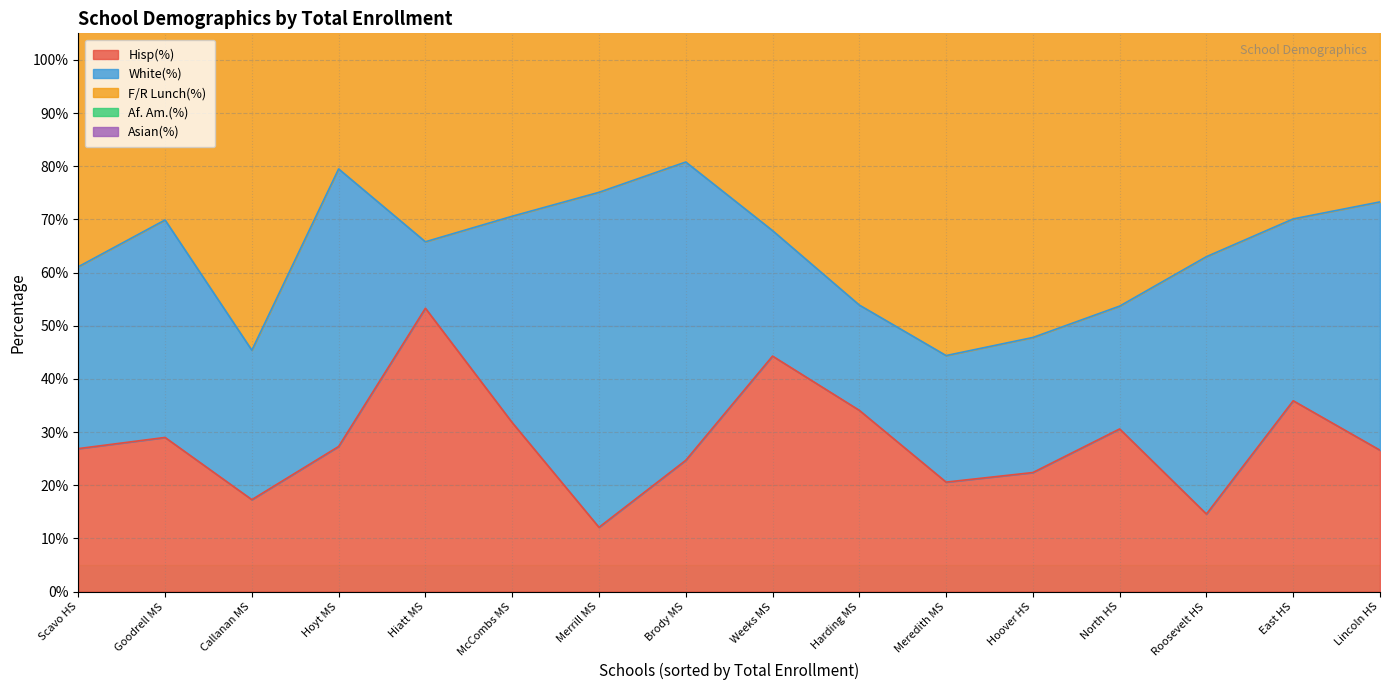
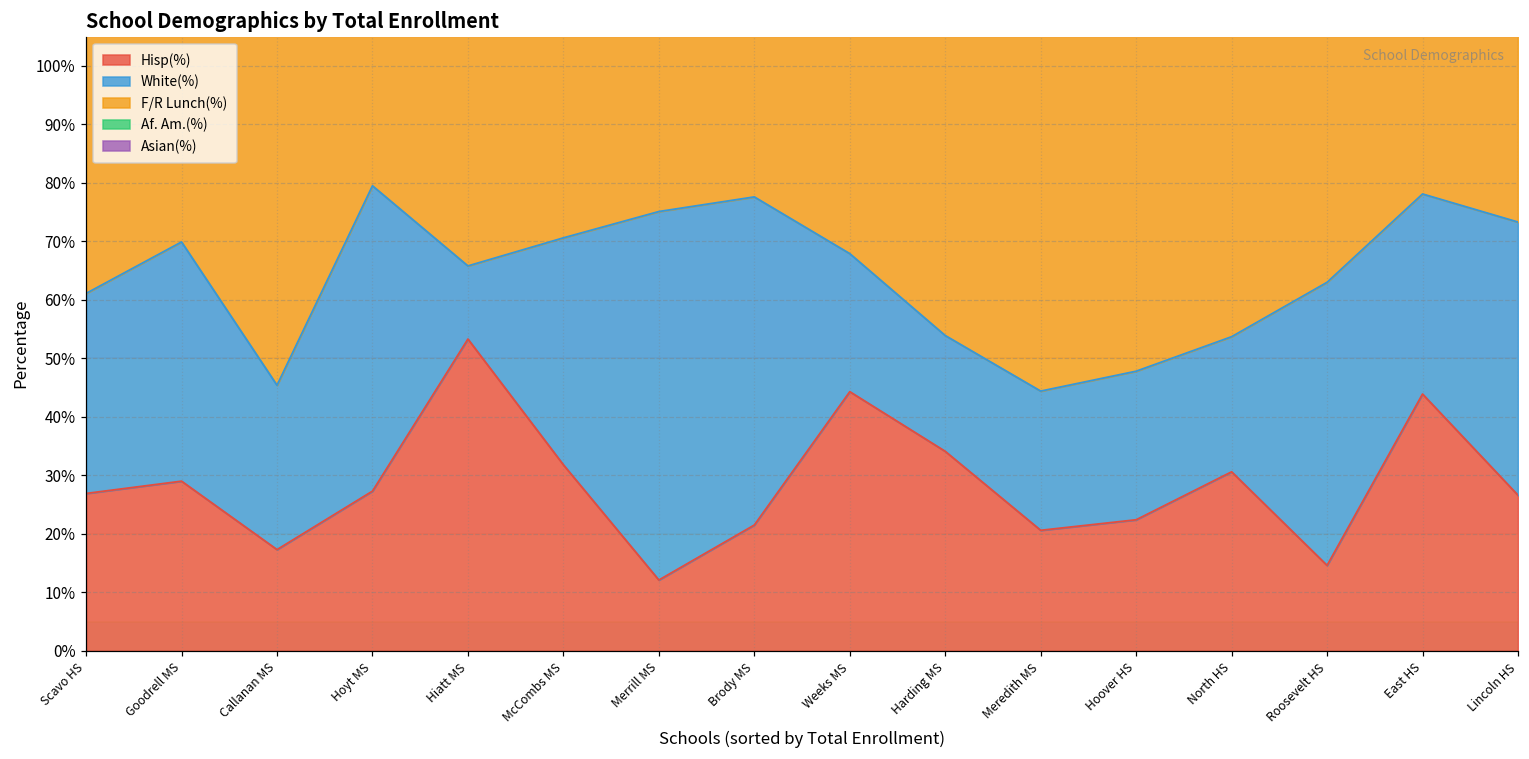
Hisp(%), Brody MS: 25% -> 22%
Hisp(%), East HS: 36% -> 44%
